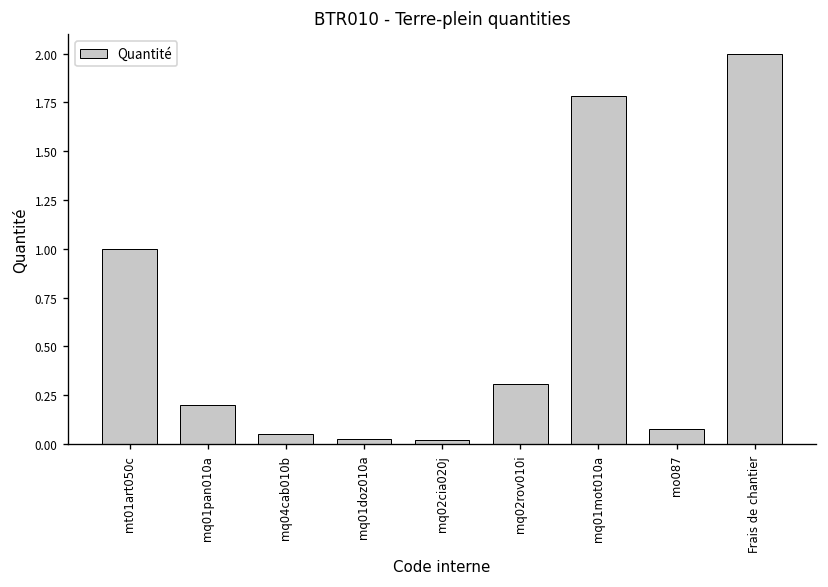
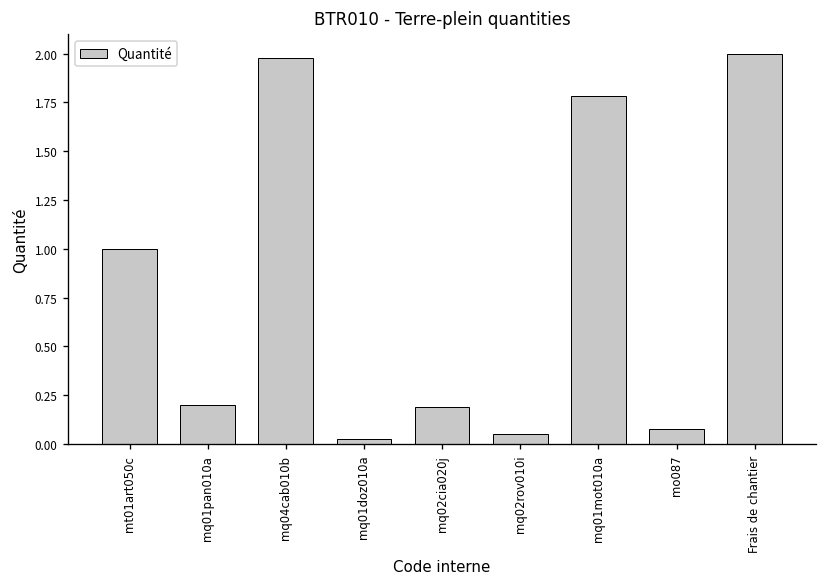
mq04cab010b: 0.05 -> 1.98
mq02cia020j: 0.02 -> 0.19
mq02rov010i: 0.31 -> 0.05
